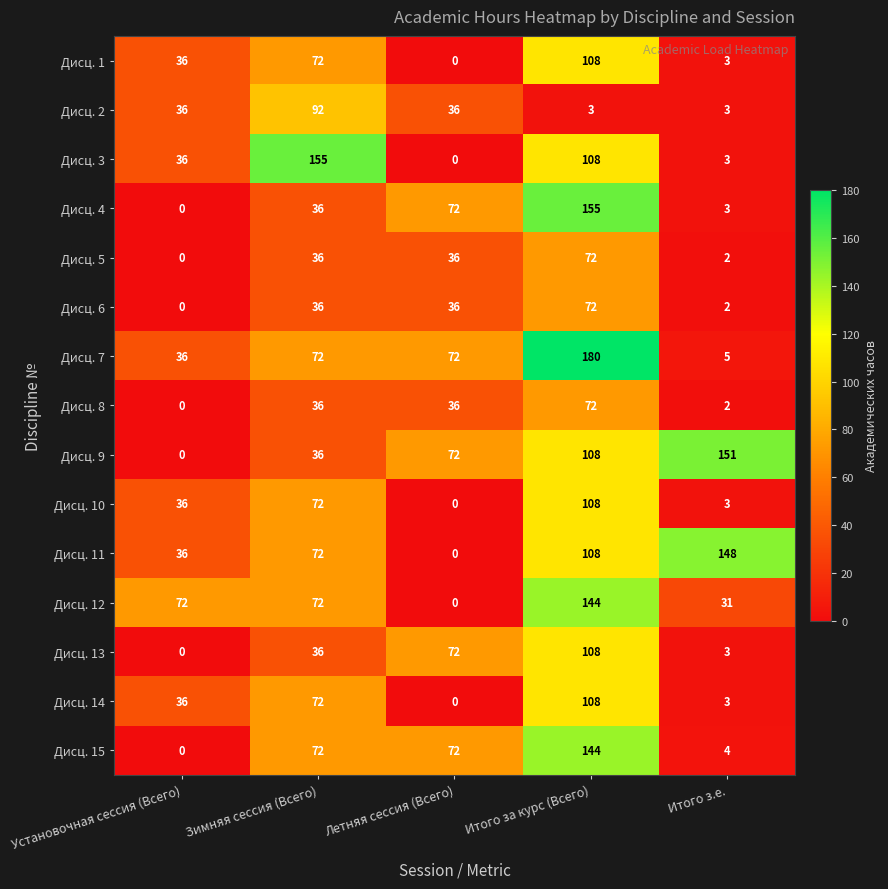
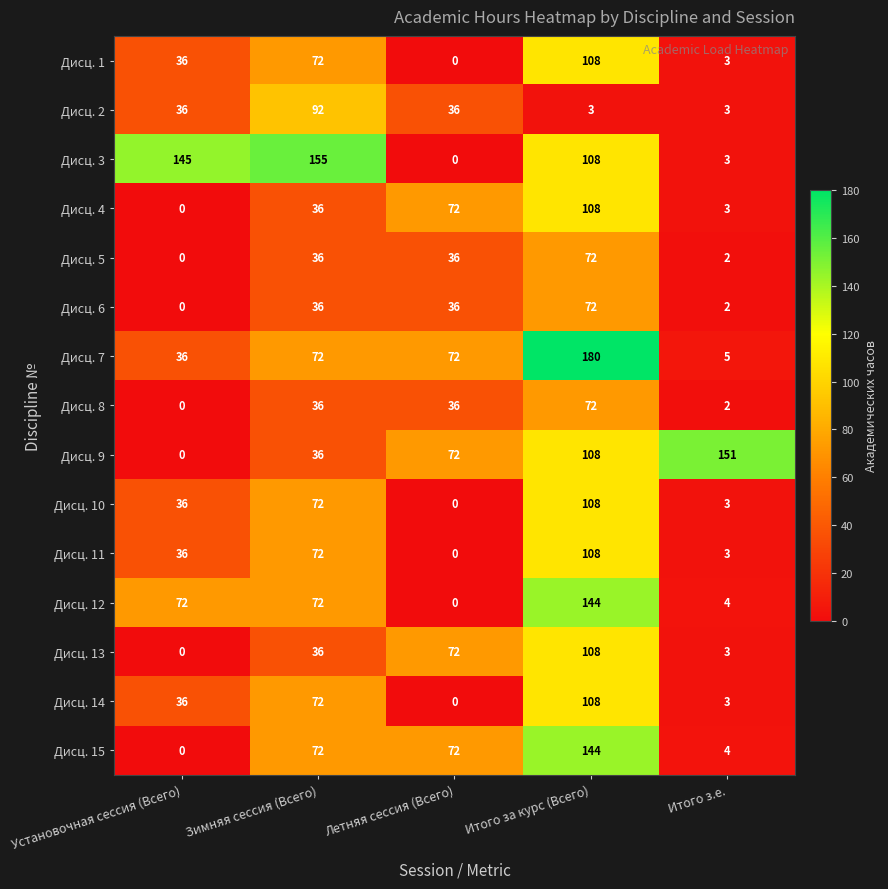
Дисц. 3, Установочная сессия (Всего): 36 -> 145
Дисц. 4, Итого за курс (Всего): 155 -> 108
Дисц. 11, Итого з.е.: 148 -> 3
Дисц. 12, Итого з.е.: 31 -> 4
